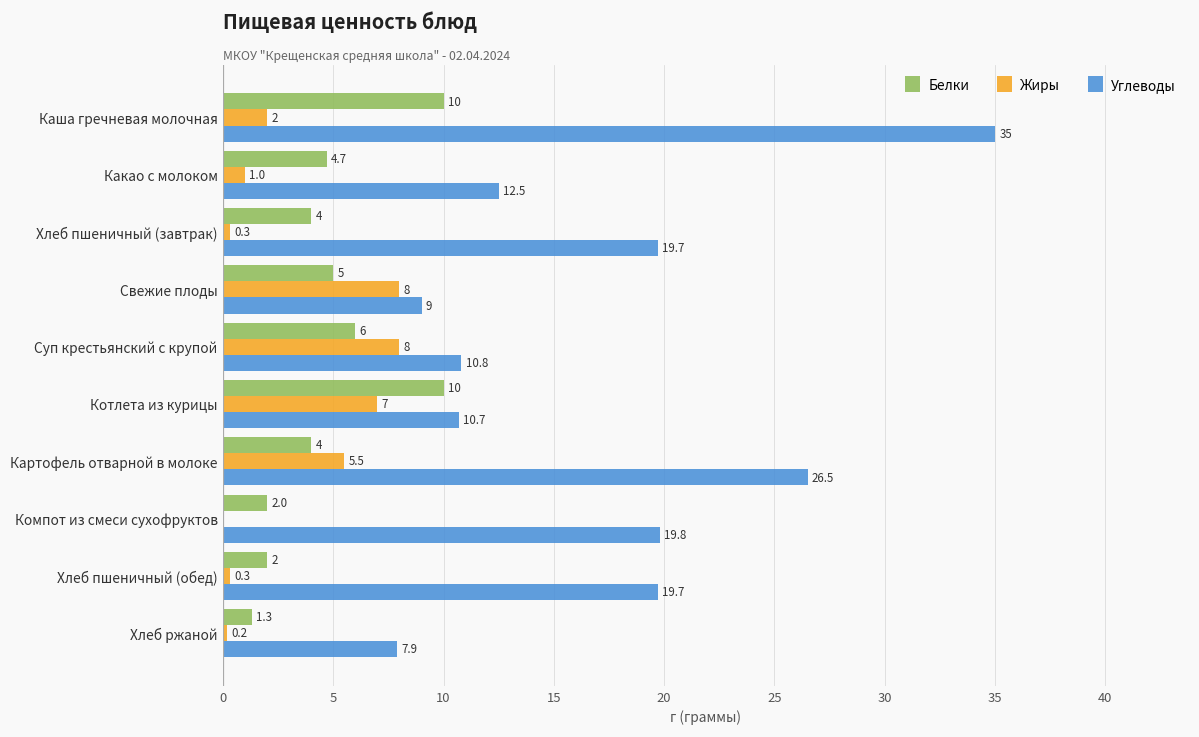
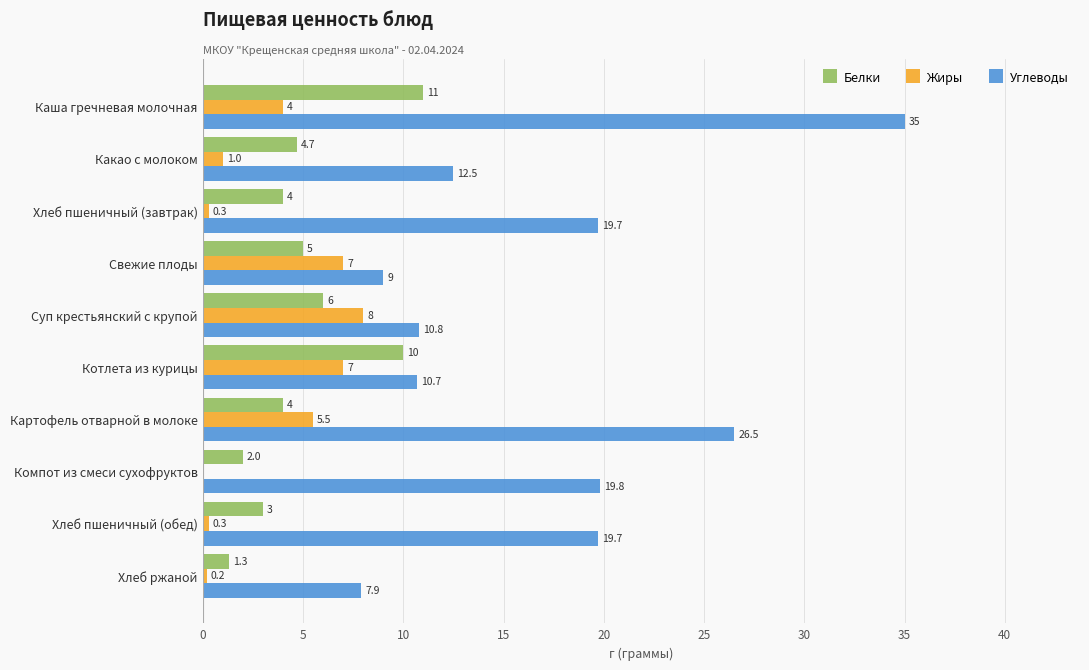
Белки, Каша гречневая молочная: 10 -> 11
Жиры, Каша гречневая молочная: 2 -> 4
Жиры, Свежие плоды: 8 -> 7
Белки, Хлеб пшеничный (обед): 2 -> 3
